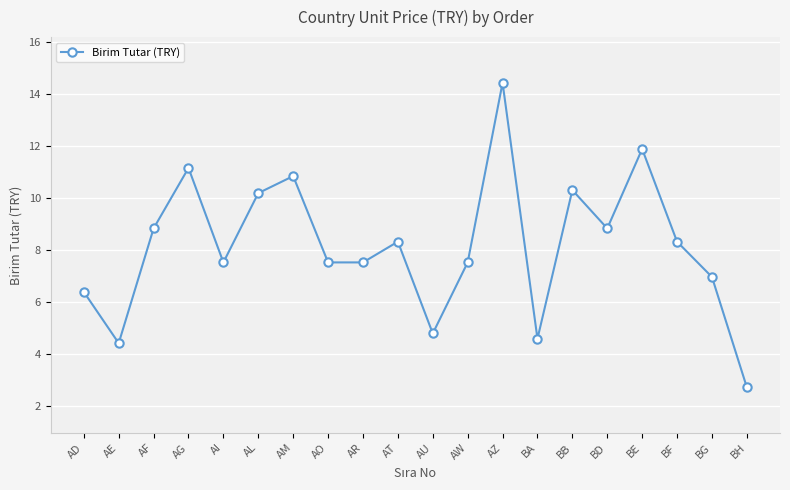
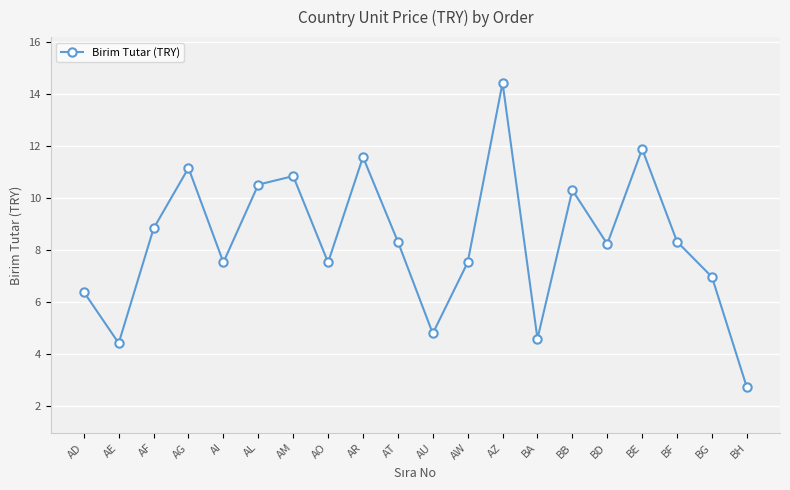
AL: 10.2 -> 10.5
AR: 7.5 -> 11.6
BD: 8.8 -> 8.2
